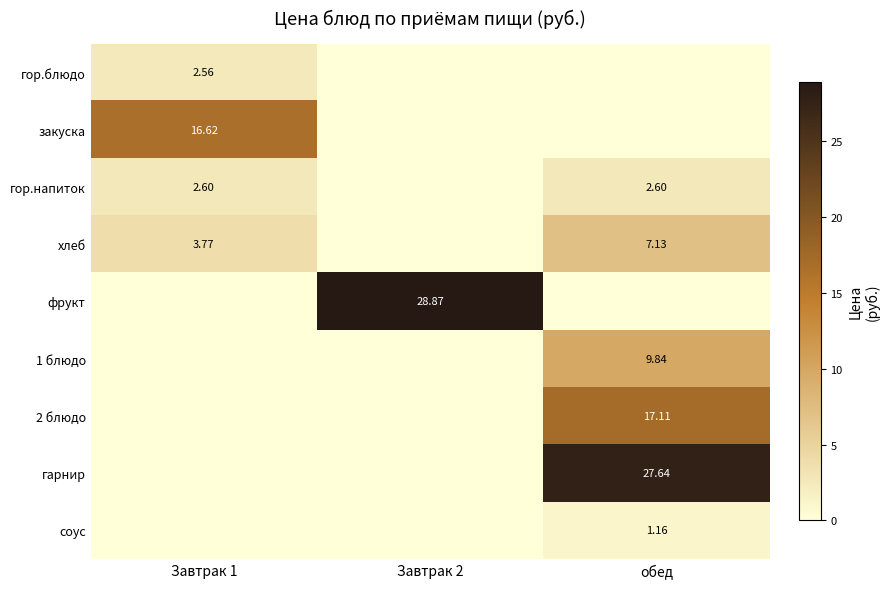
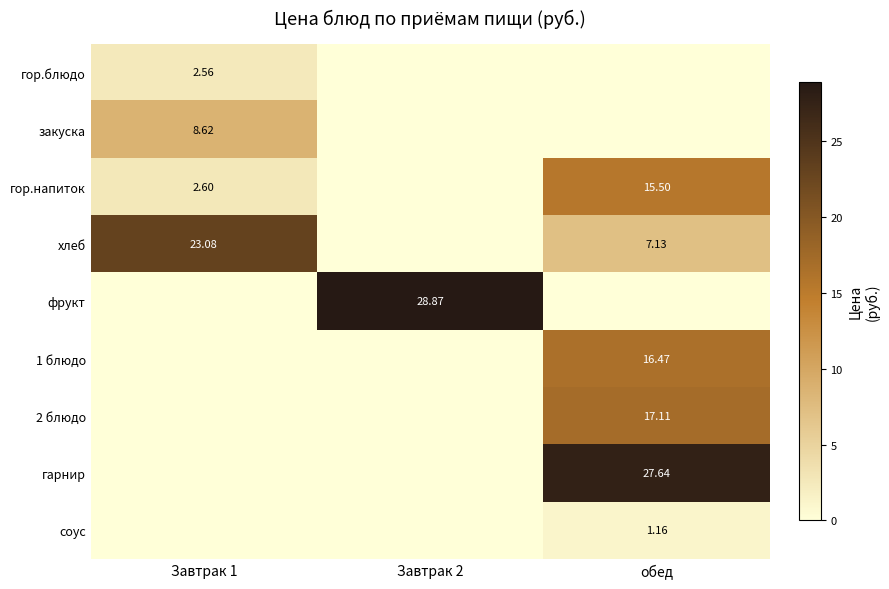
закуска, Завтрак 1: 16.62 -> 8.62
гор.напиток, обед: 2.60 -> 15.50
хлеб, Завтрак 1: 3.77 -> 23.08
1 блюдо, обед: 9.84 -> 16.47
